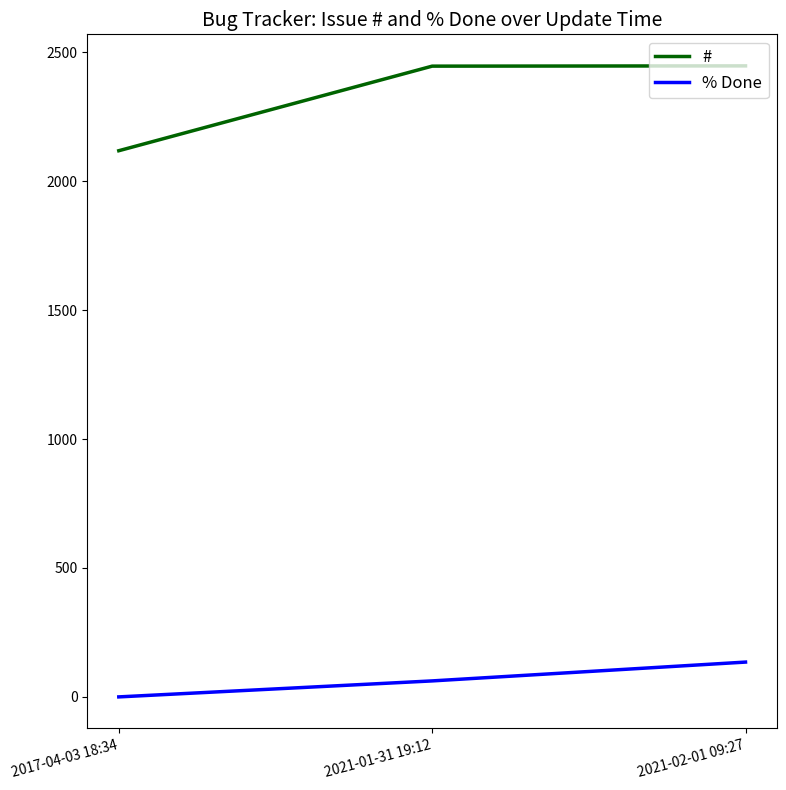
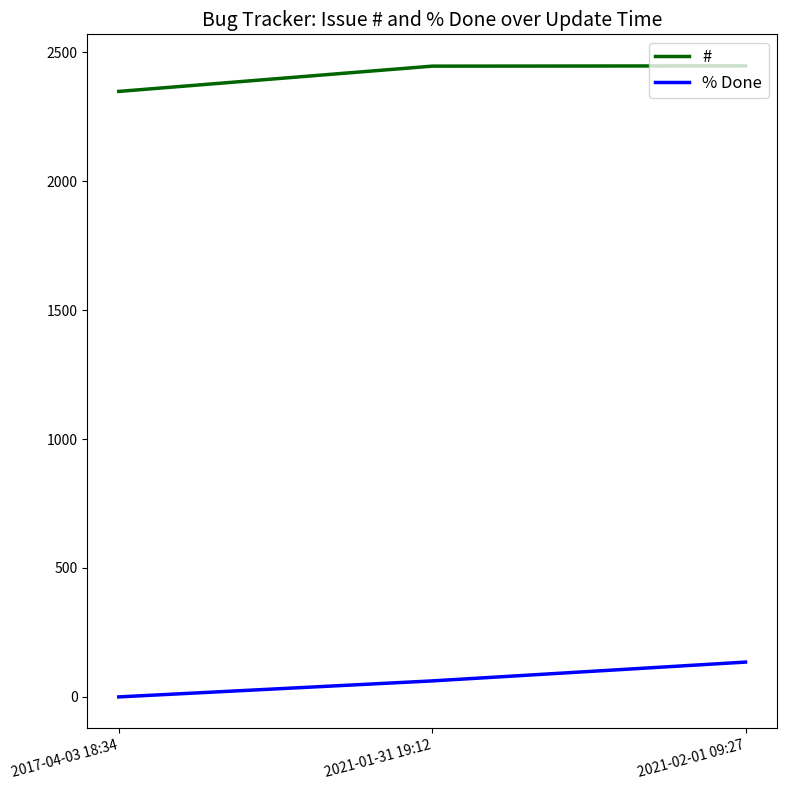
#, 2017-04-03 18:34: 2120 -> 2350
